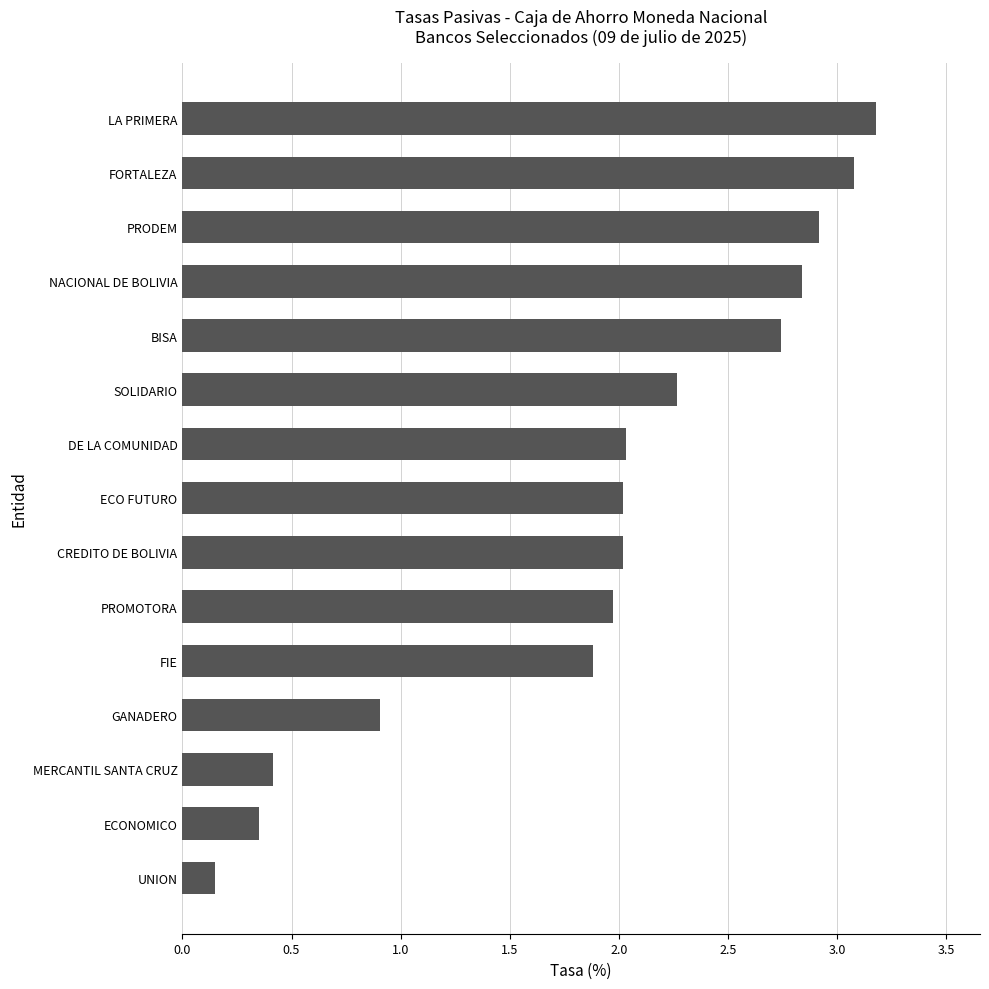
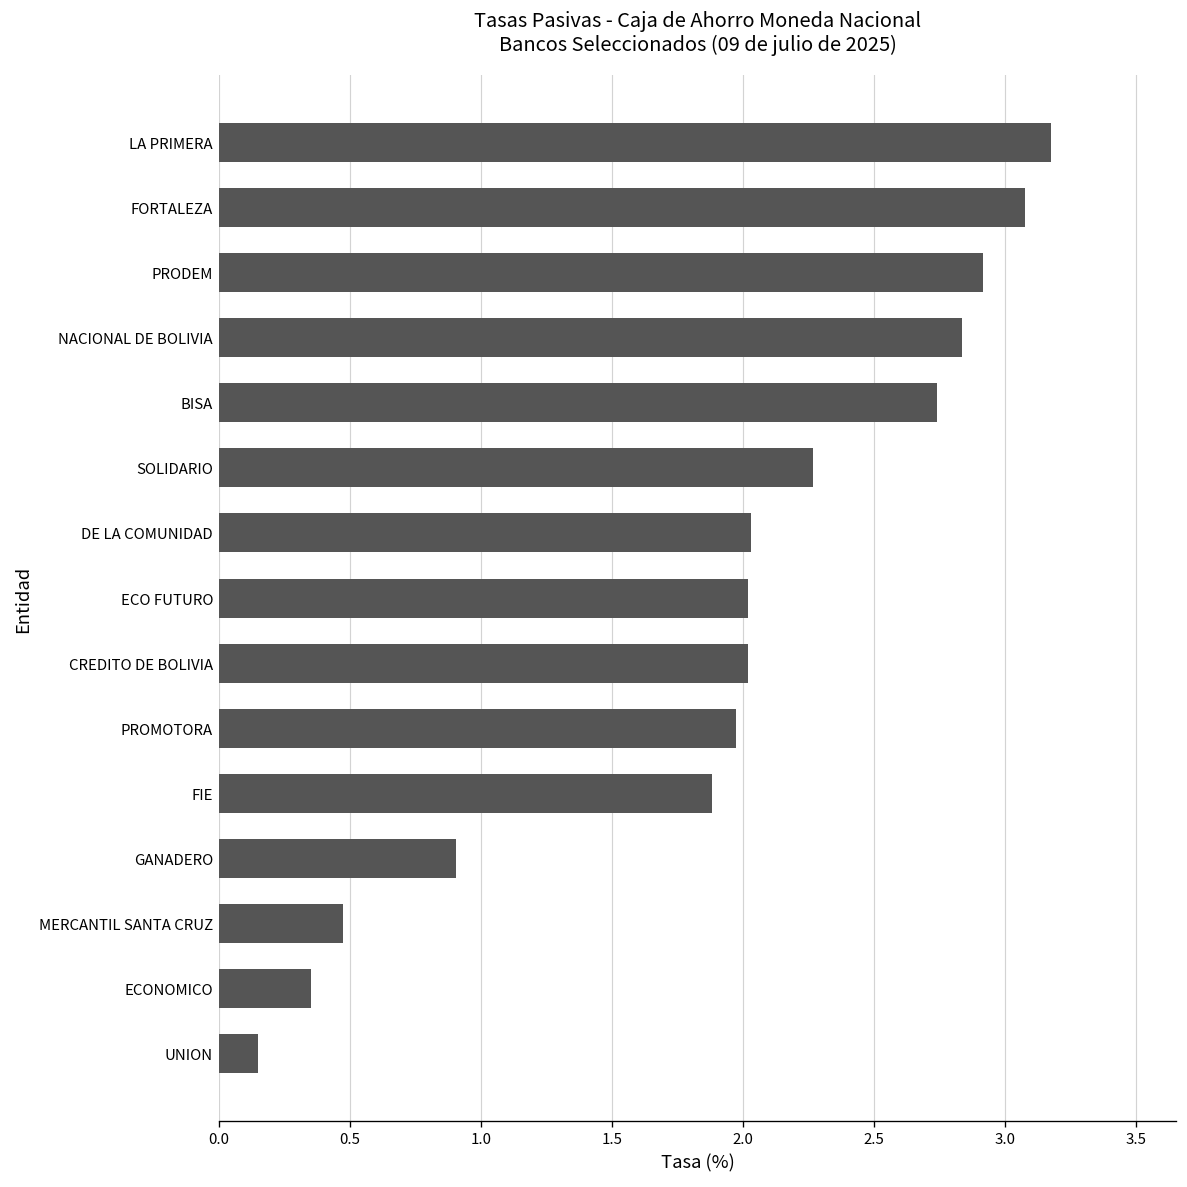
MERCANTIL SANTA CRUZ: 0.41 -> 0.47
